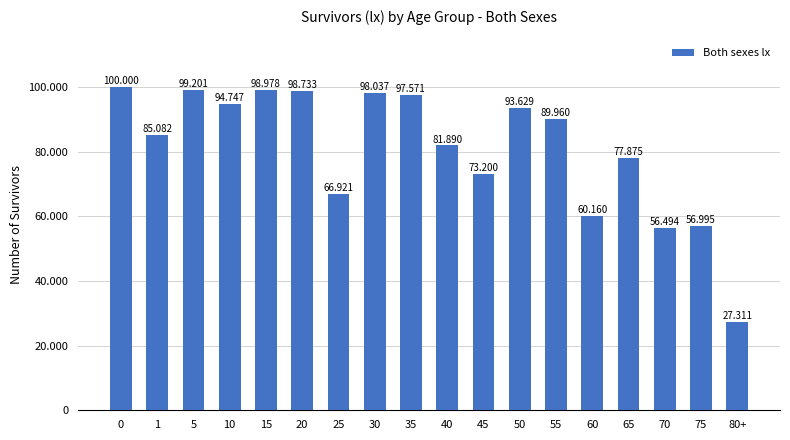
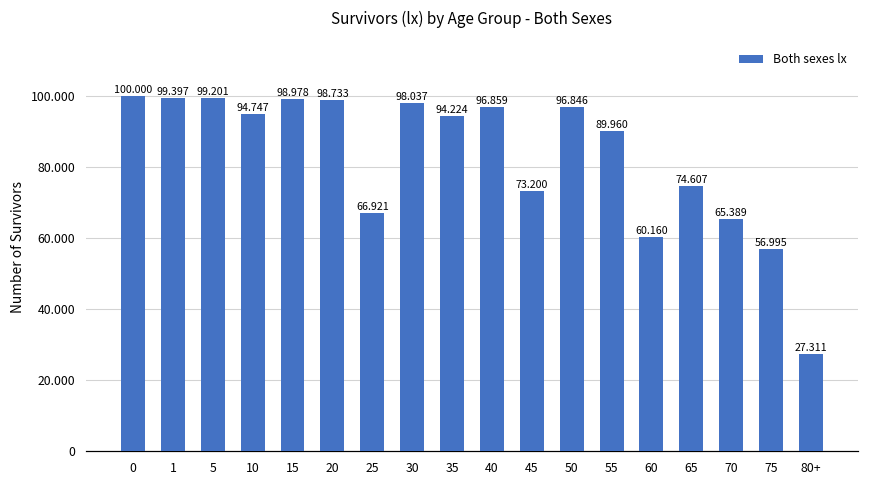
1: 85.082 -> 99.397
35: 97.571 -> 94.224
40: 81.890 -> 96.859
50: 93.629 -> 96.846
65: 77.875 -> 74.607
70: 56.494 -> 65.389
